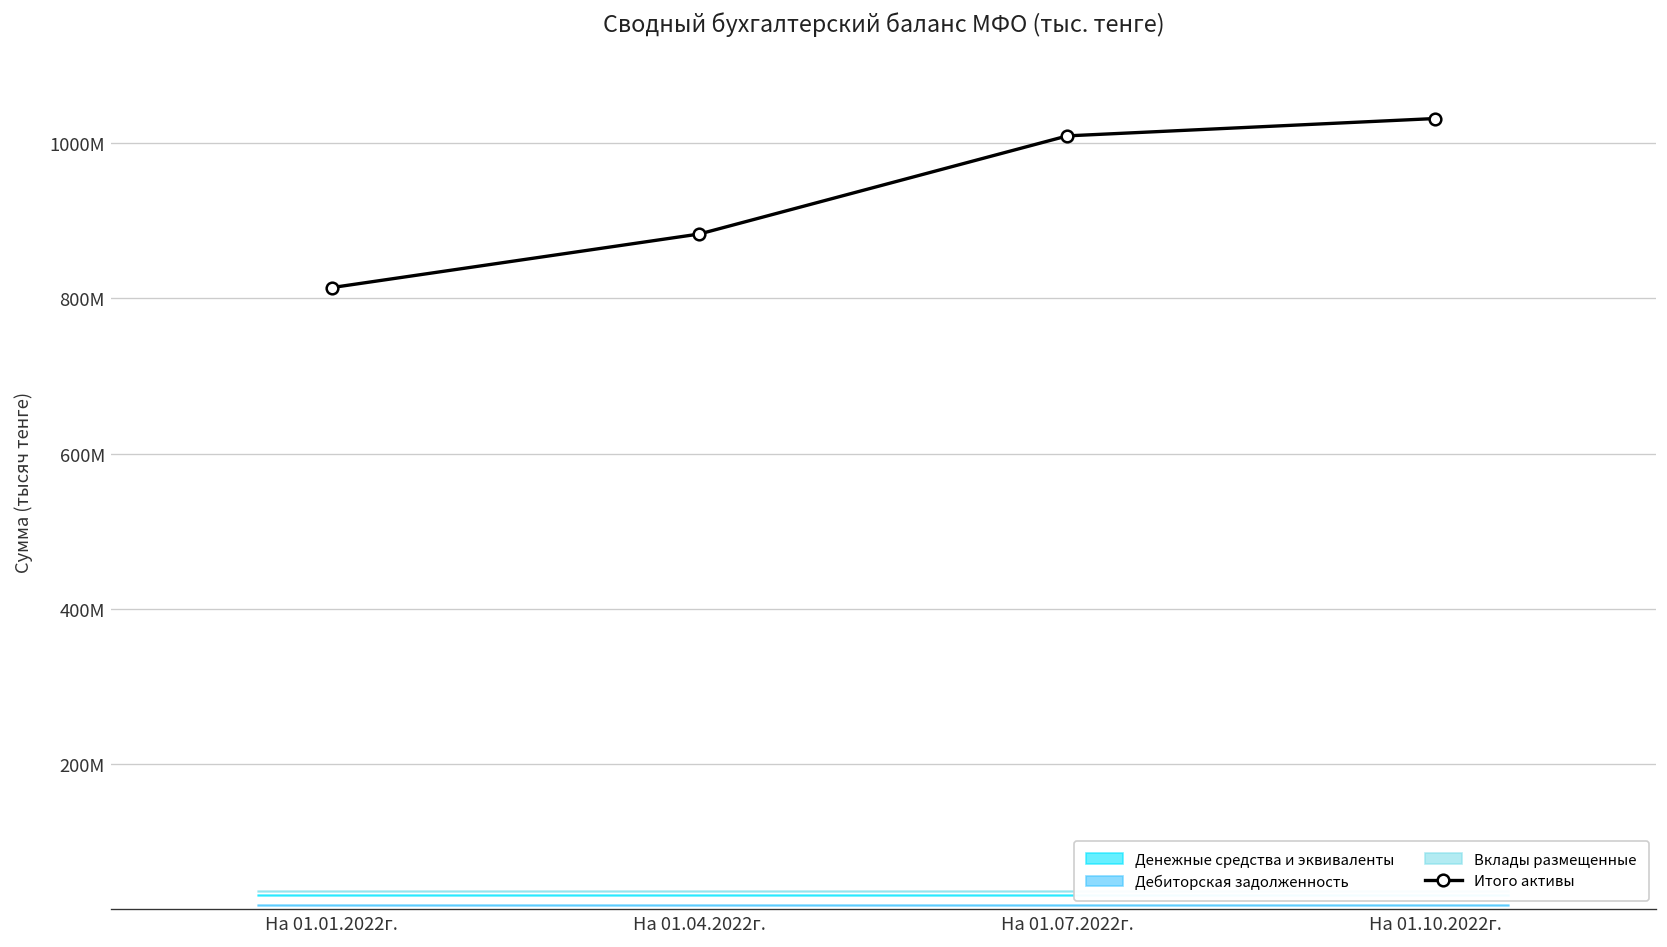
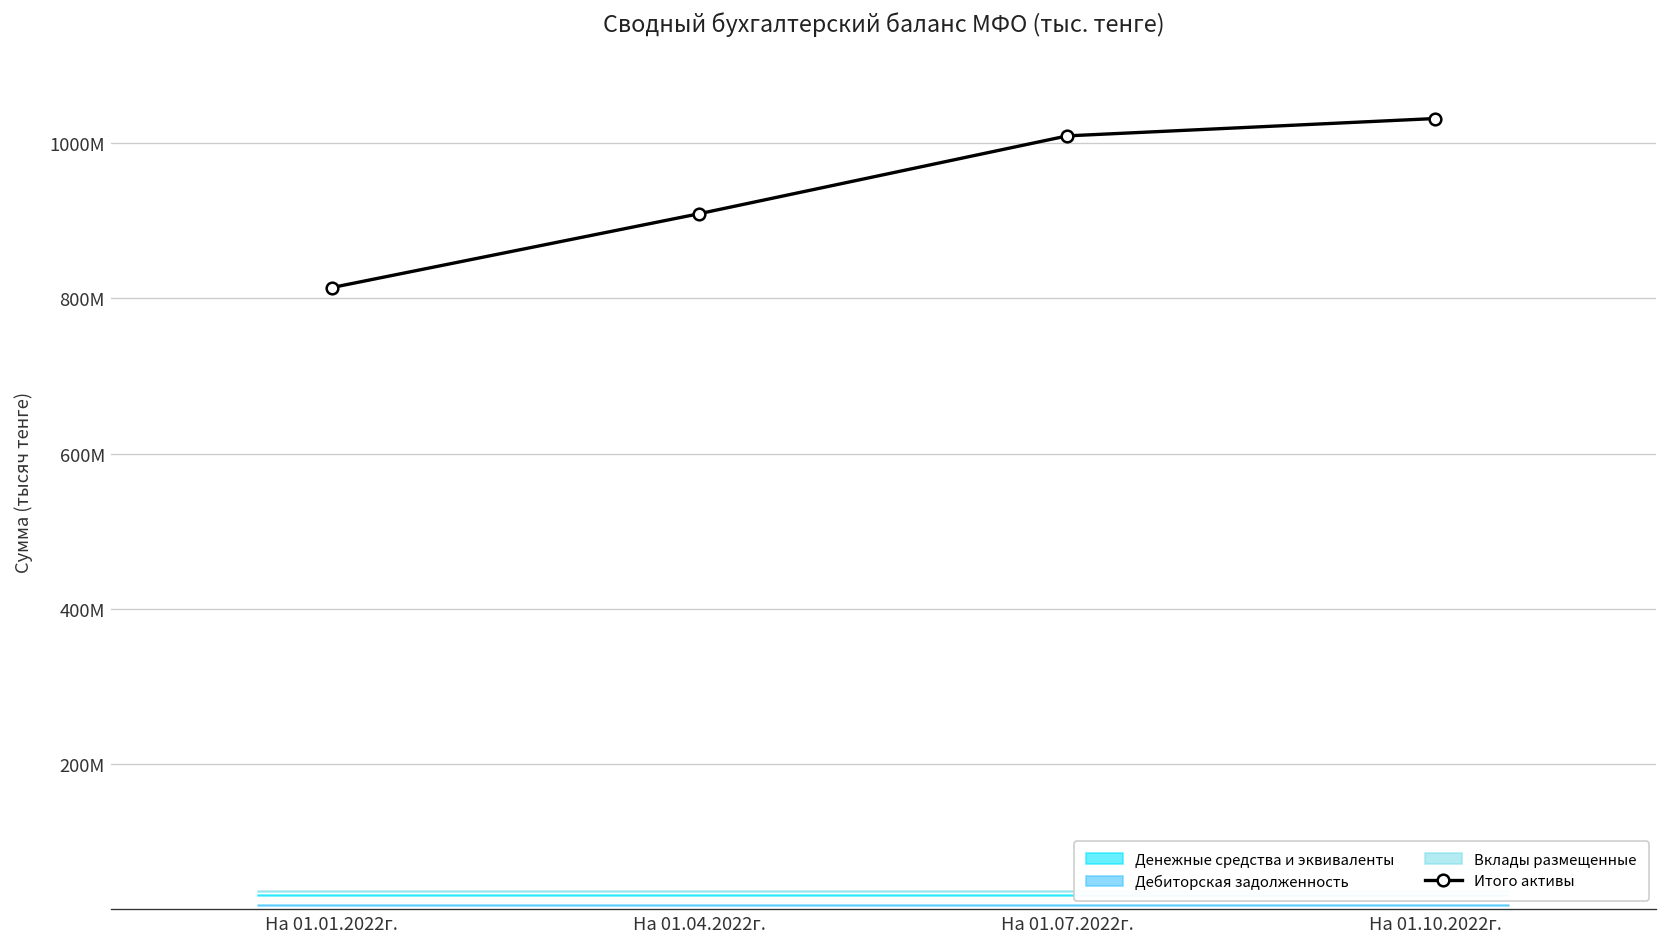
Итого активы, На 01.04.2022г.: 880000000 -> 910000000
